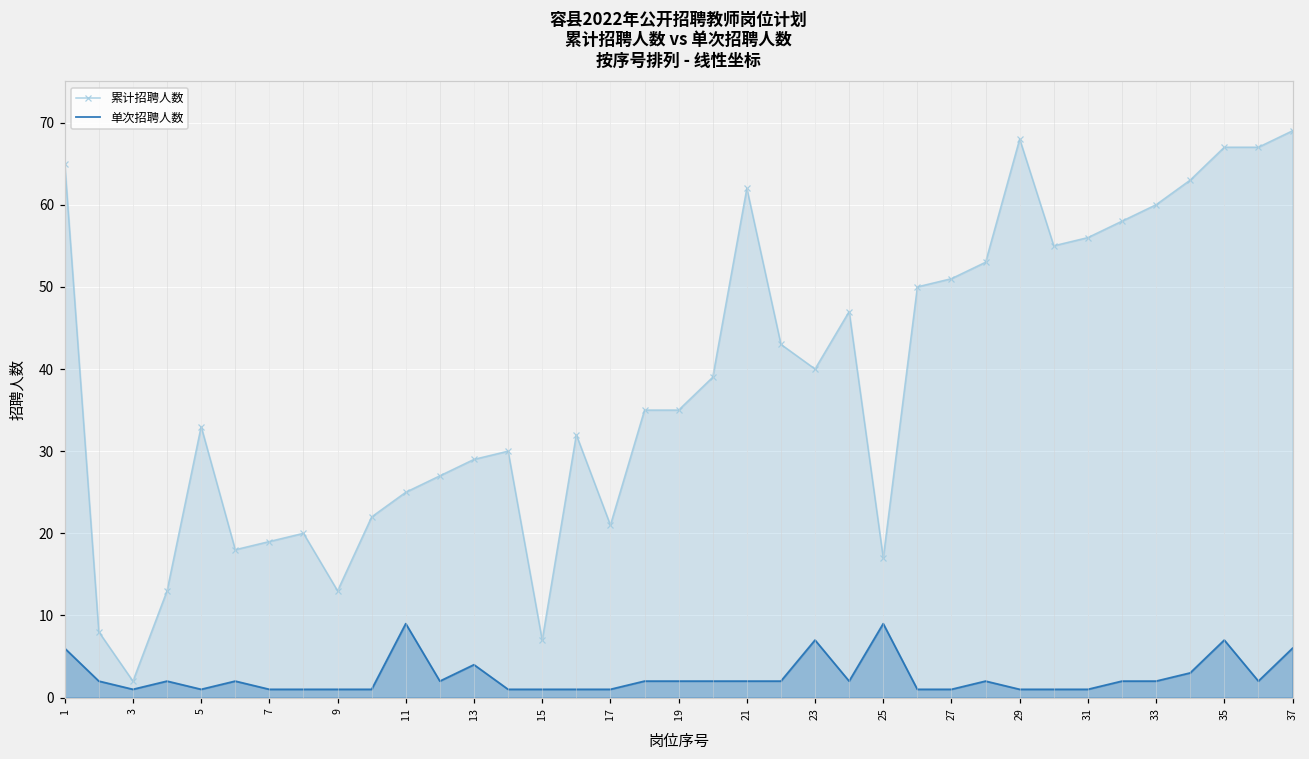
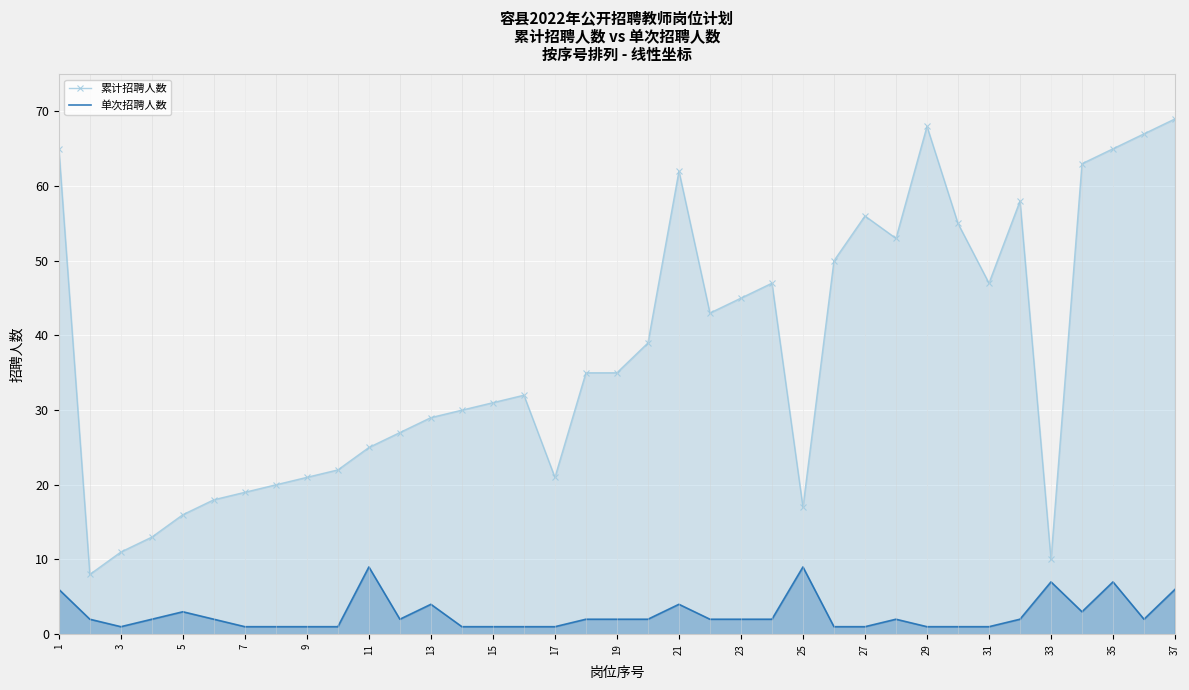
累计招聘人数, 3: 2 -> 11
累计招聘人数, 5: 33 -> 16
单次招聘人数, 5: 1 -> 3
累计招聘人数, 9: 13 -> 21
累计招聘人数, 15: 7 -> 31
单次招聘人数, 21: 2 -> 4
累计招聘人数, 23: 40 -> 45
单次招聘人数, 23: 7 -> 2
累计招聘人数, 27: 51 -> 56
累计招聘人数, 31: 56 -> 47
累计招聘人数, 33: 60 -> 10
单次招聘人数, 33: 2 -> 7
累计招聘人数, 35: 67 -> 65
